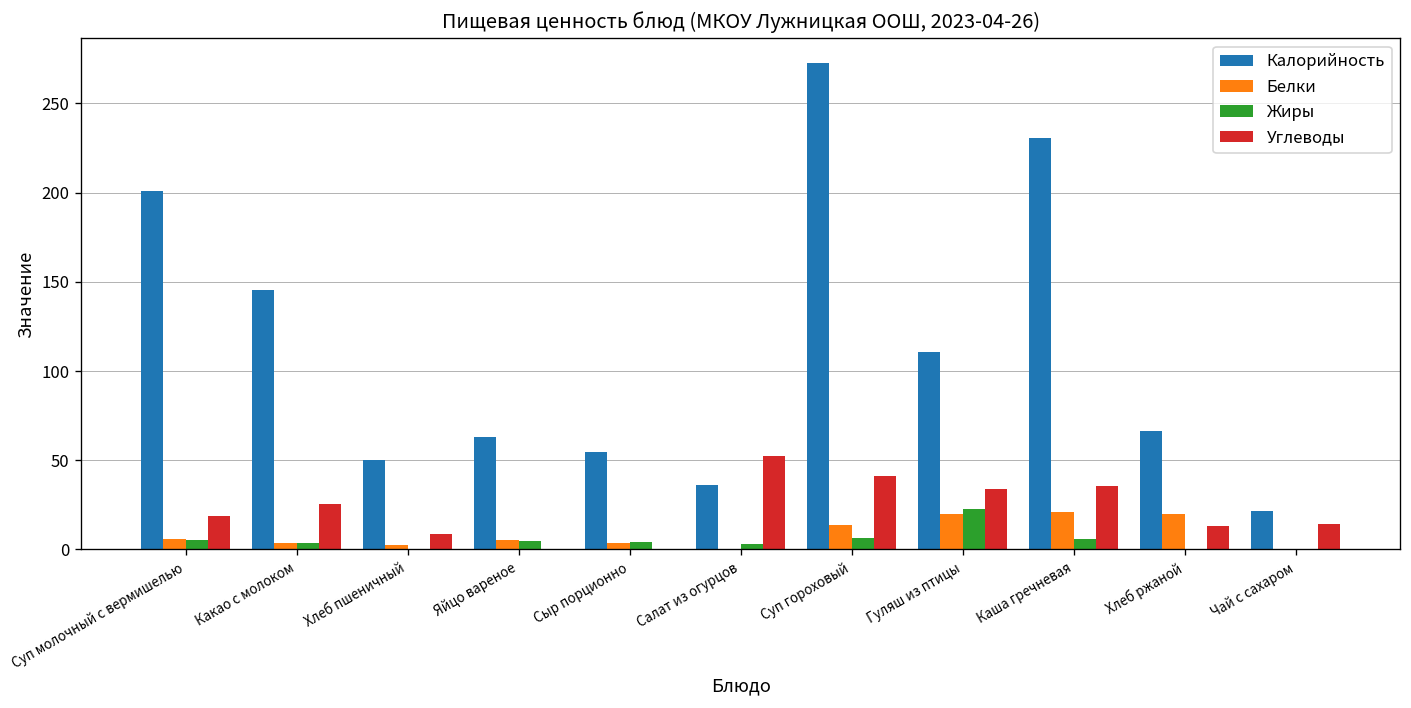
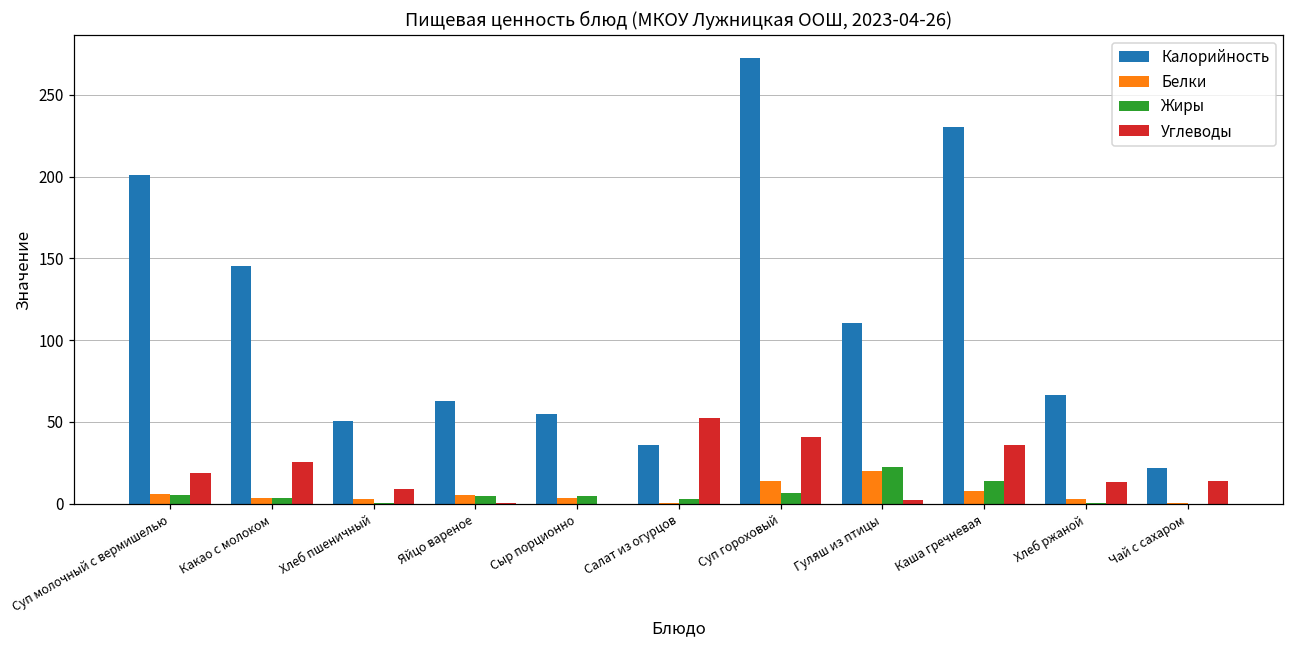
Углеводы, Гуляш из птицы: 34 -> 3
Белки, Каша гречневая: 21 -> 7
Жиры, Каша гречневая: 6 -> 14
Белки, Хлеб ржаной: 20 -> 3
